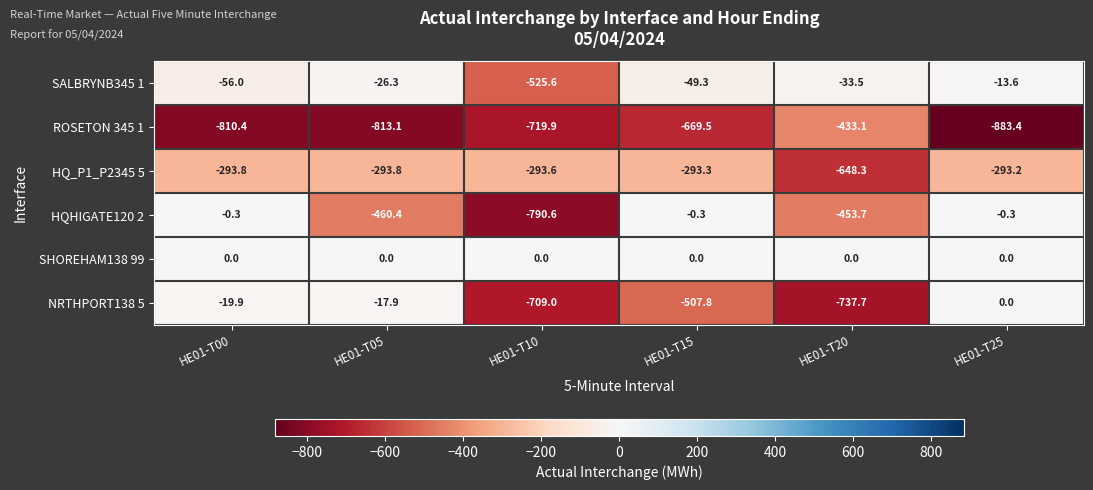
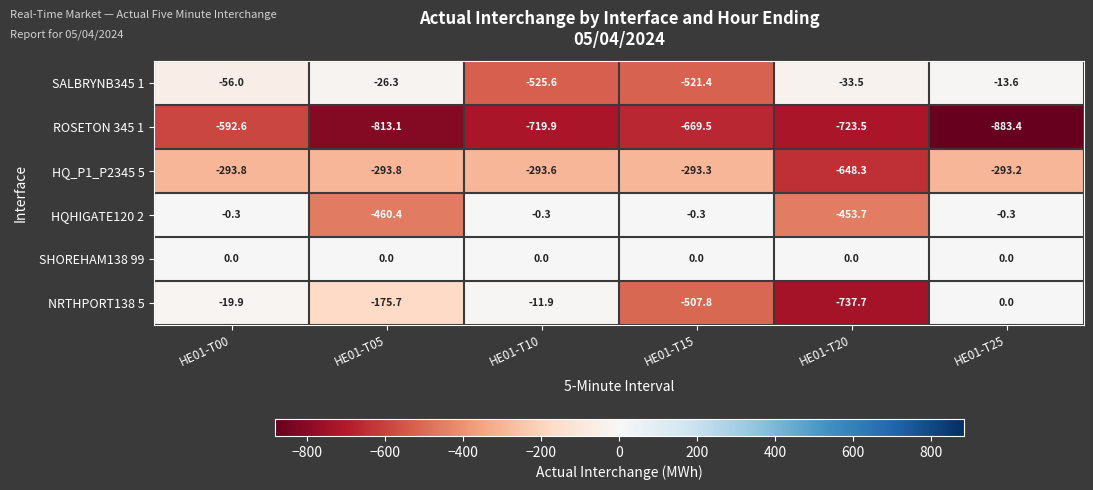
SALBRYNB345 1, HE01-T15: -49.3 -> -521.4
ROSETON 345 1, HE01-T00: -810.4 -> -592.6
ROSETON 345 1, HE01-T20: -433.1 -> -723.5
HQHIGATE120 2, HE01-T10: -790.6 -> -0.3
NRTHPORT138 5, HE01-T05: -17.9 -> -175.7
NRTHPORT138 5, HE01-T10: -709.0 -> -11.9
